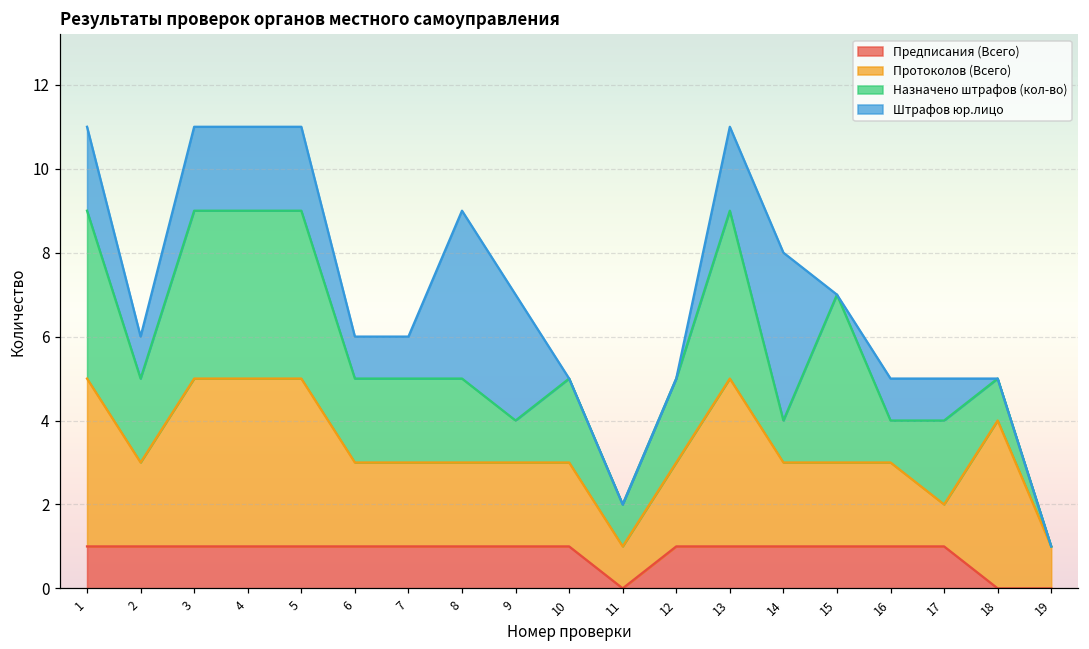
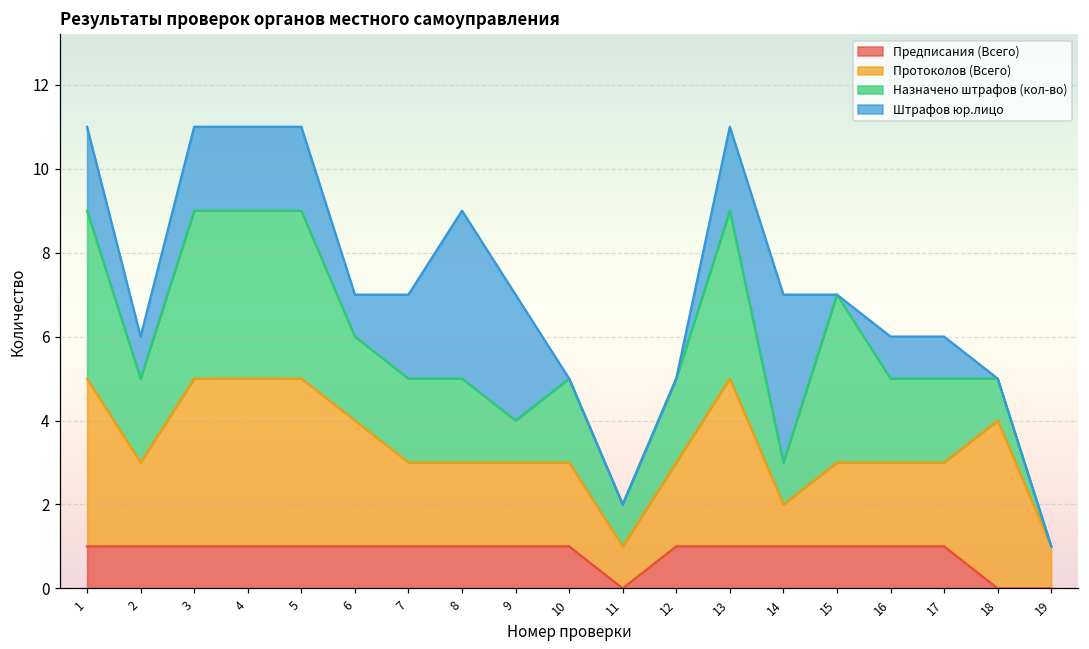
Протоколов (Всего), 6: 2 -> 3
Штрафов юр.лицо, 7: 1 -> 2
Протоколов (Всего), 14: 2 -> 1
Назначено штрафов (кол-во), 16: 1 -> 2
Протоколов (Всего), 17: 1 -> 2
